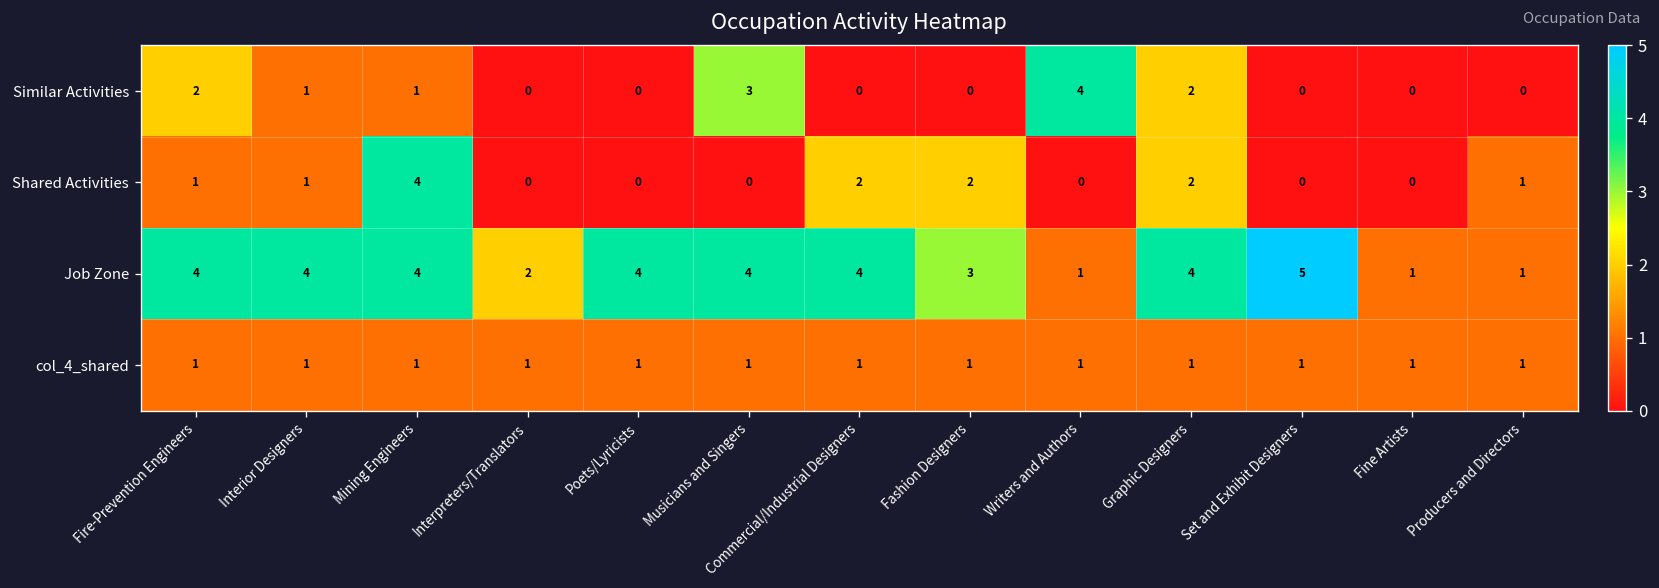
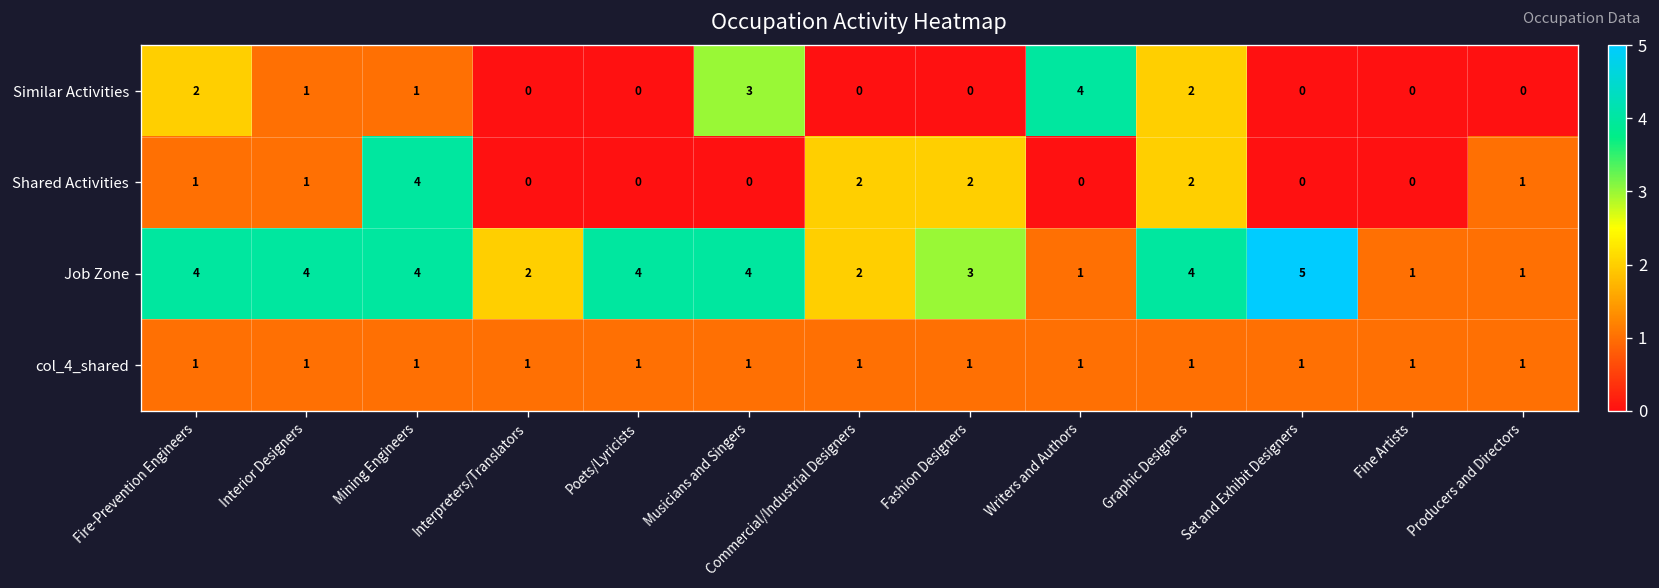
Job Zone, Commercial/Industrial Designers: 4 -> 2
